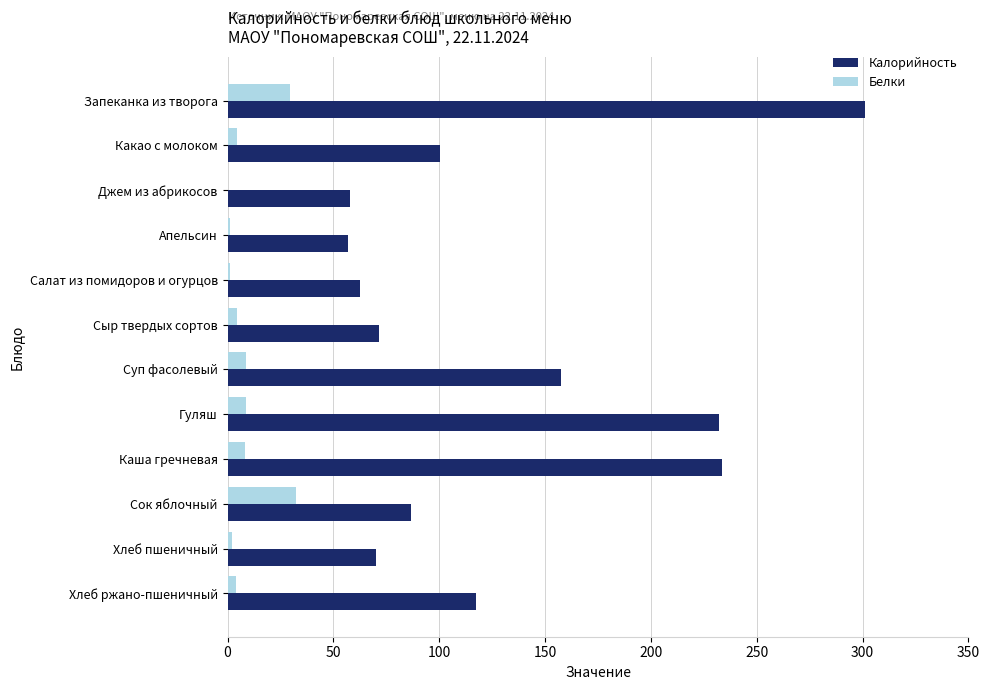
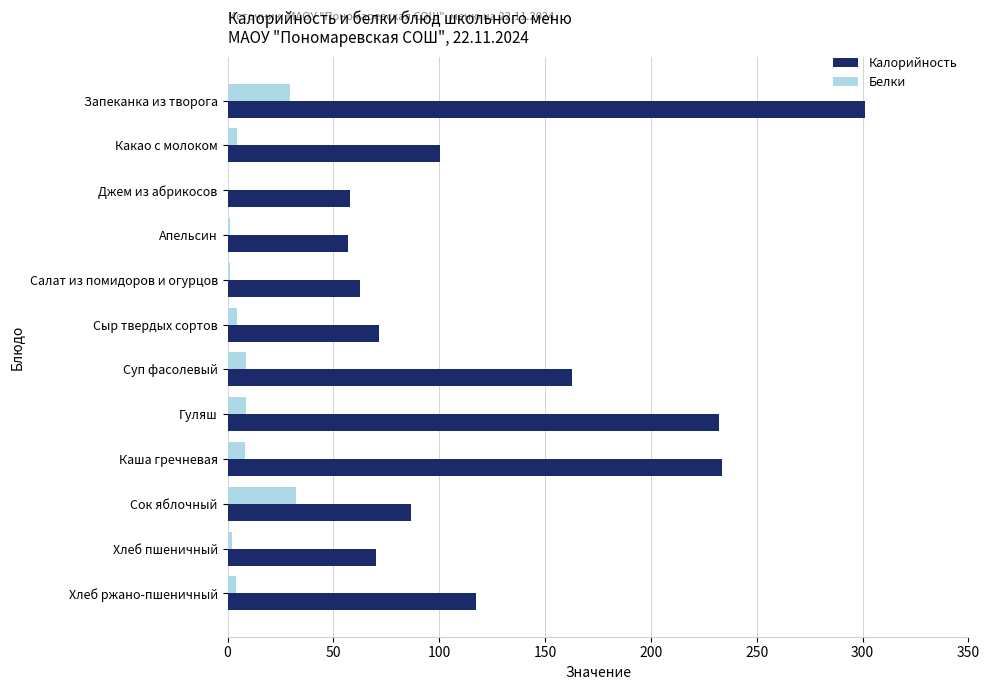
Калорийность, Суп фасолевый: 157 -> 163
